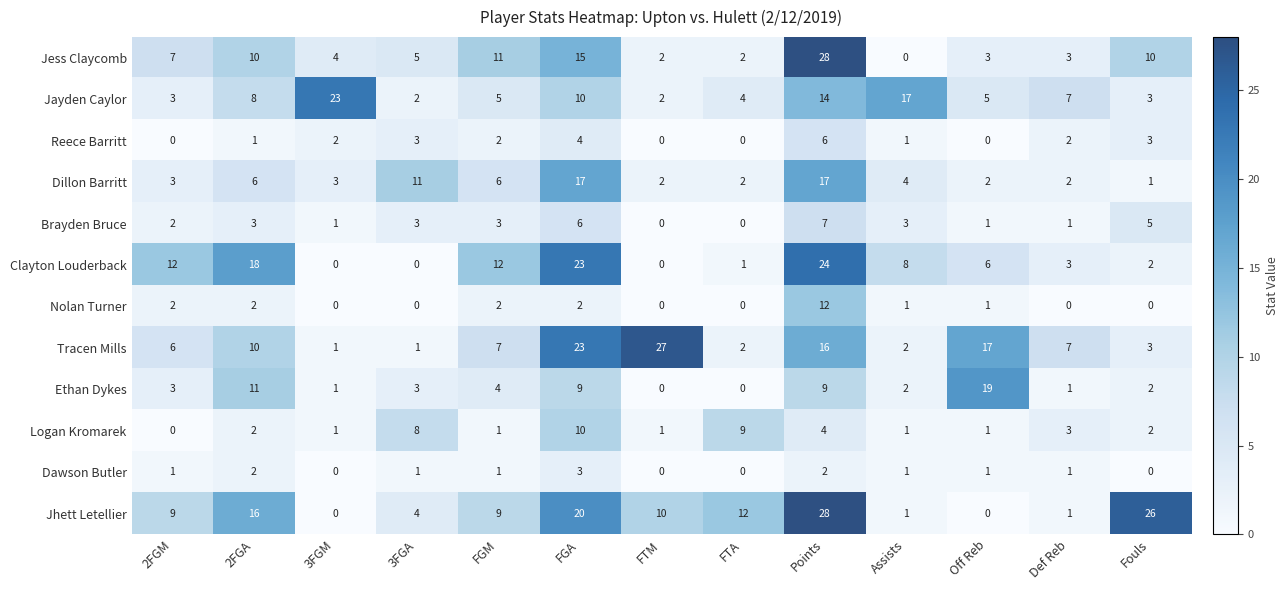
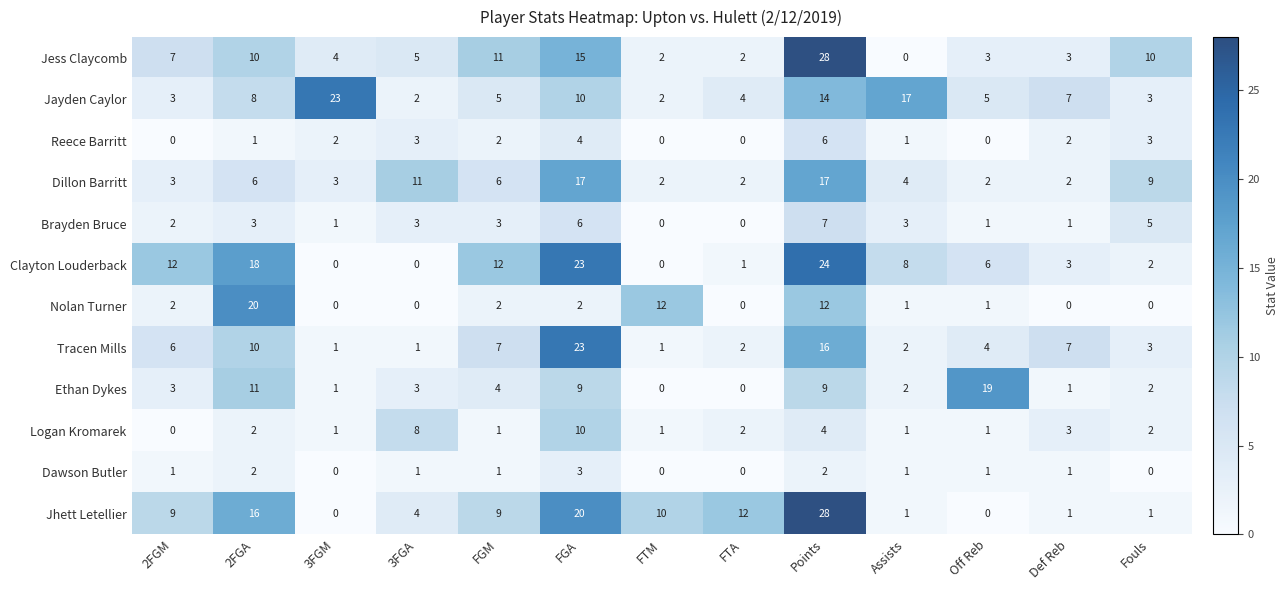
Dillon Barritt, Fouls: 1 -> 9
Nolan Turner, 2FGA: 2 -> 20
Nolan Turner, FTM: 0 -> 12
Tracen Mills, FTM: 27 -> 1
Tracen Mills, Off Reb: 17 -> 4
Logan Kromarek, FTA: 9 -> 2
Jhett Letellier, Fouls: 26 -> 1
